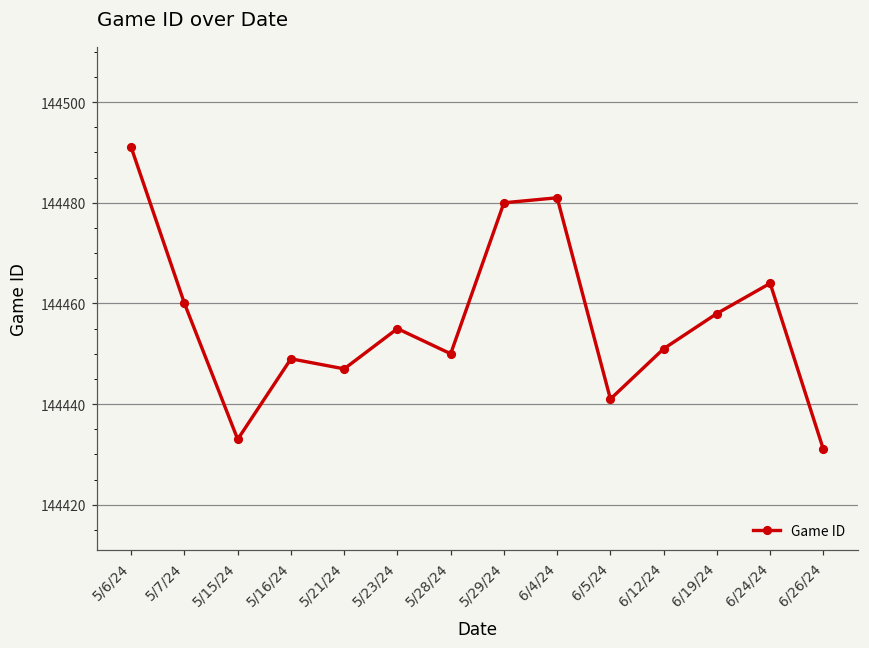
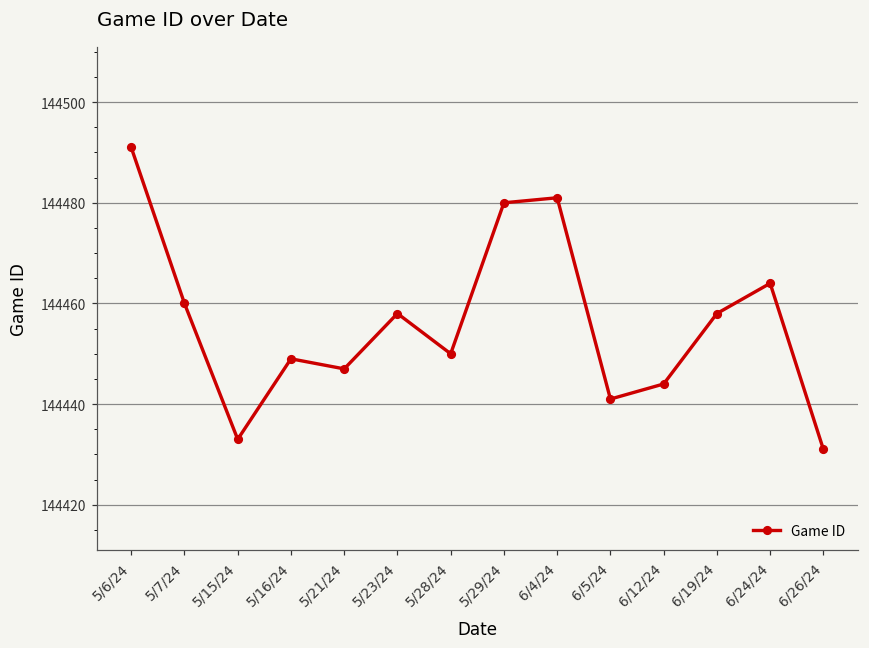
5/23/24: 144455 -> 144458
6/12/24: 144451 -> 144444
